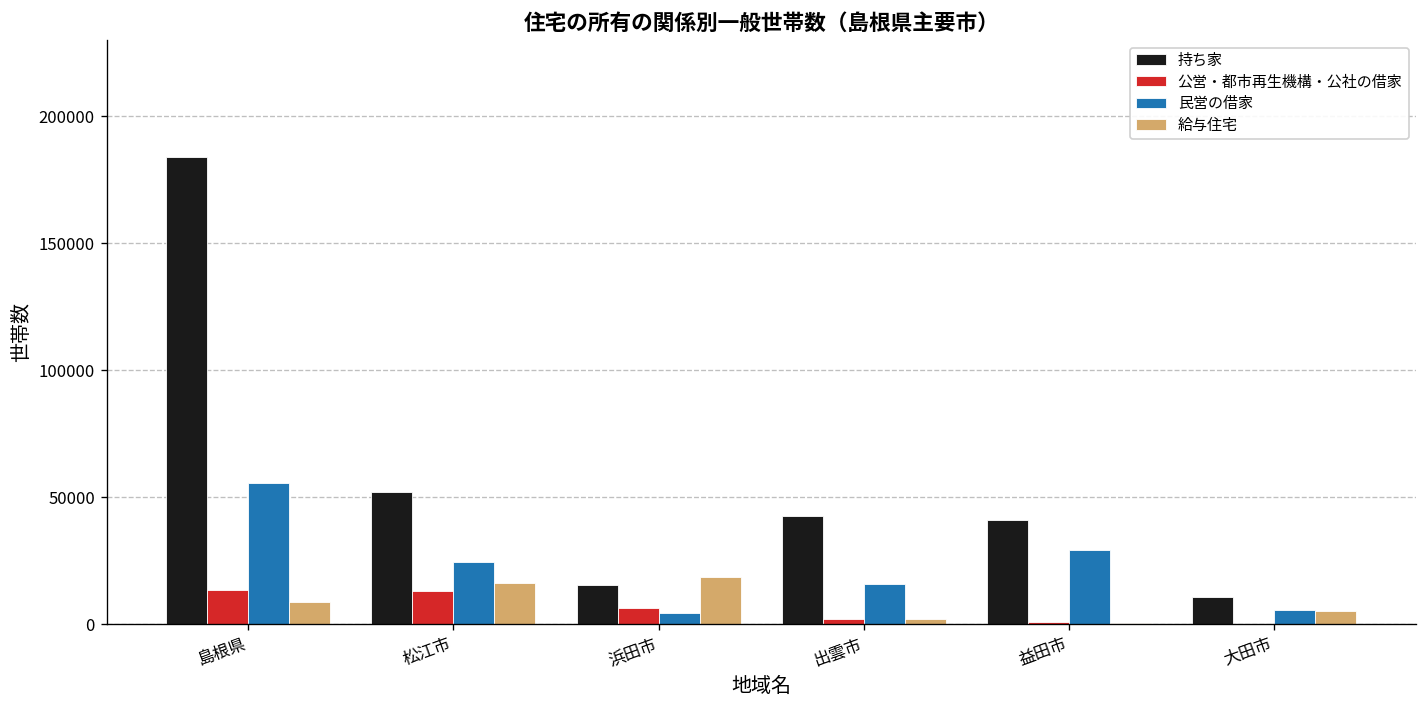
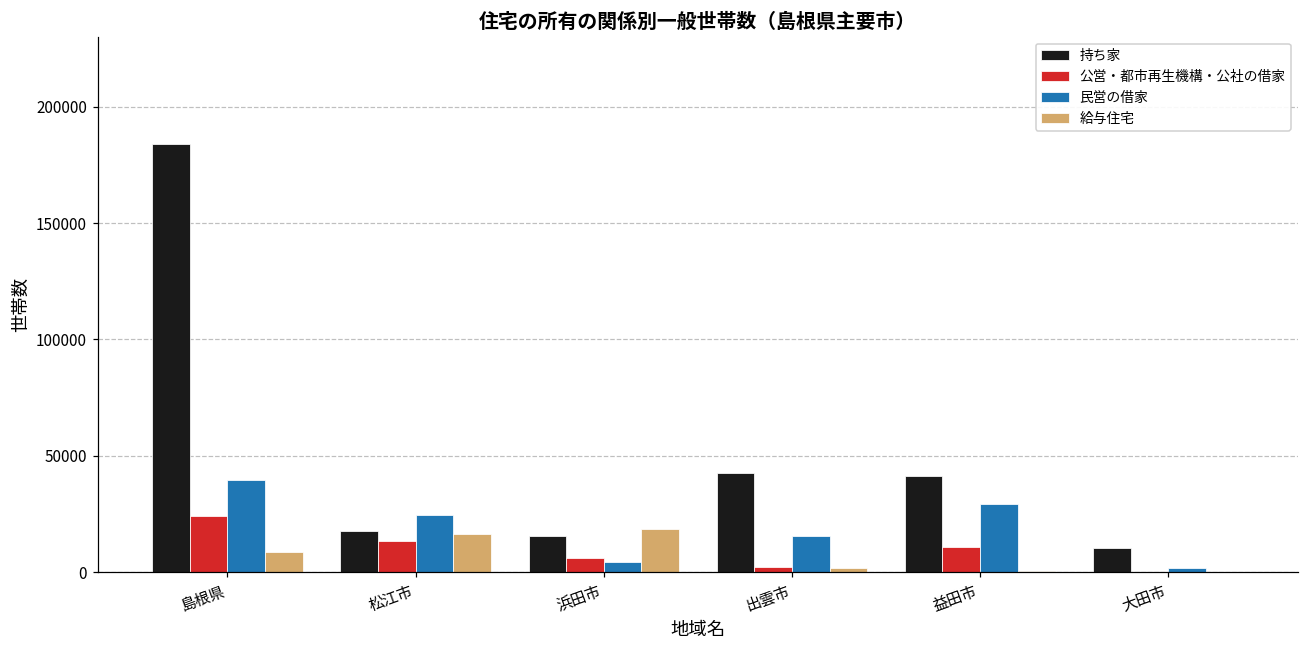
公営・都市再生機構・公社の借家, 島根県: 14000 -> 24000
民営の借家, 島根県: 55000 -> 40000
持ち家, 松江市: 52000 -> 18000
公営・都市再生機構・公社の借家, 益田市: 1000 -> 11000
民営の借家, 大田市: 6000 -> 2000
給与住宅, 大田市: 5000 -> 0
